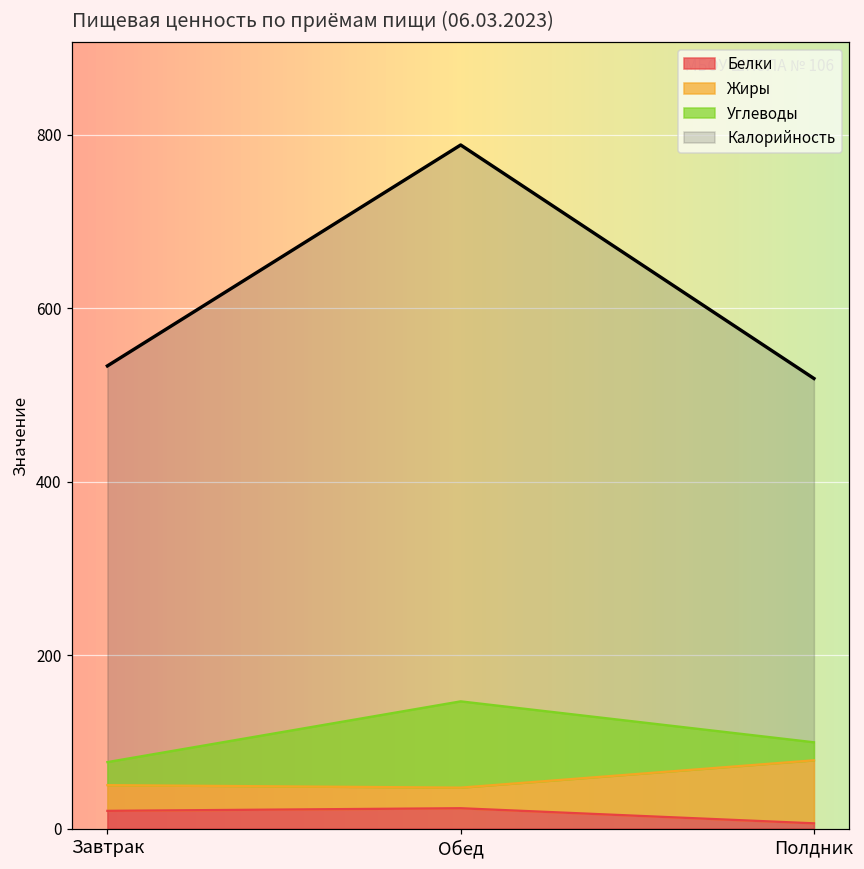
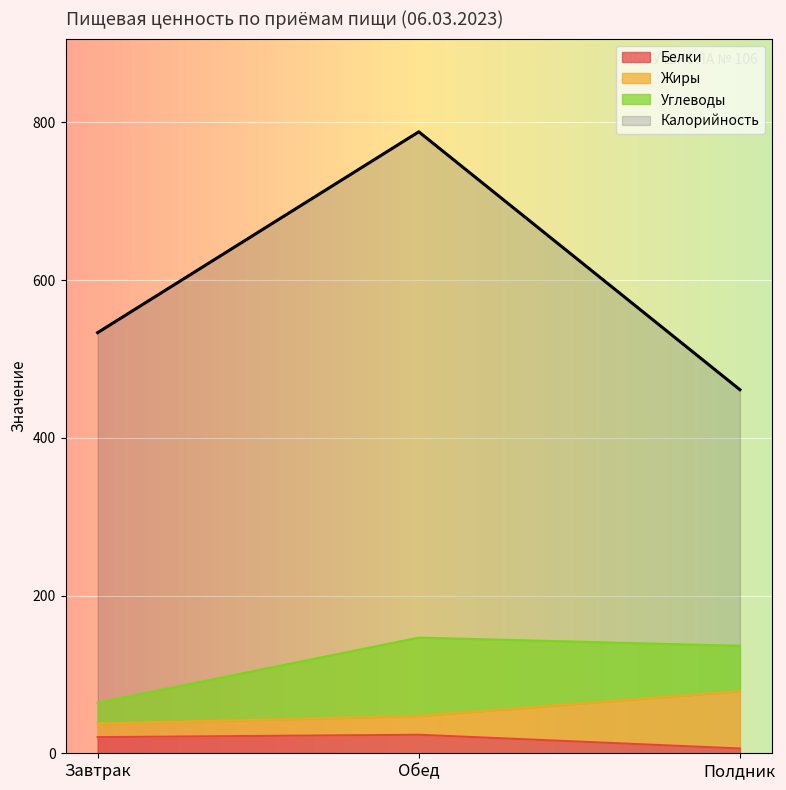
Жиры, Завтрак: 30 -> 20
Углеводы, Полдник: 20 -> 60
Калорийность, Полдник: 520 -> 460
